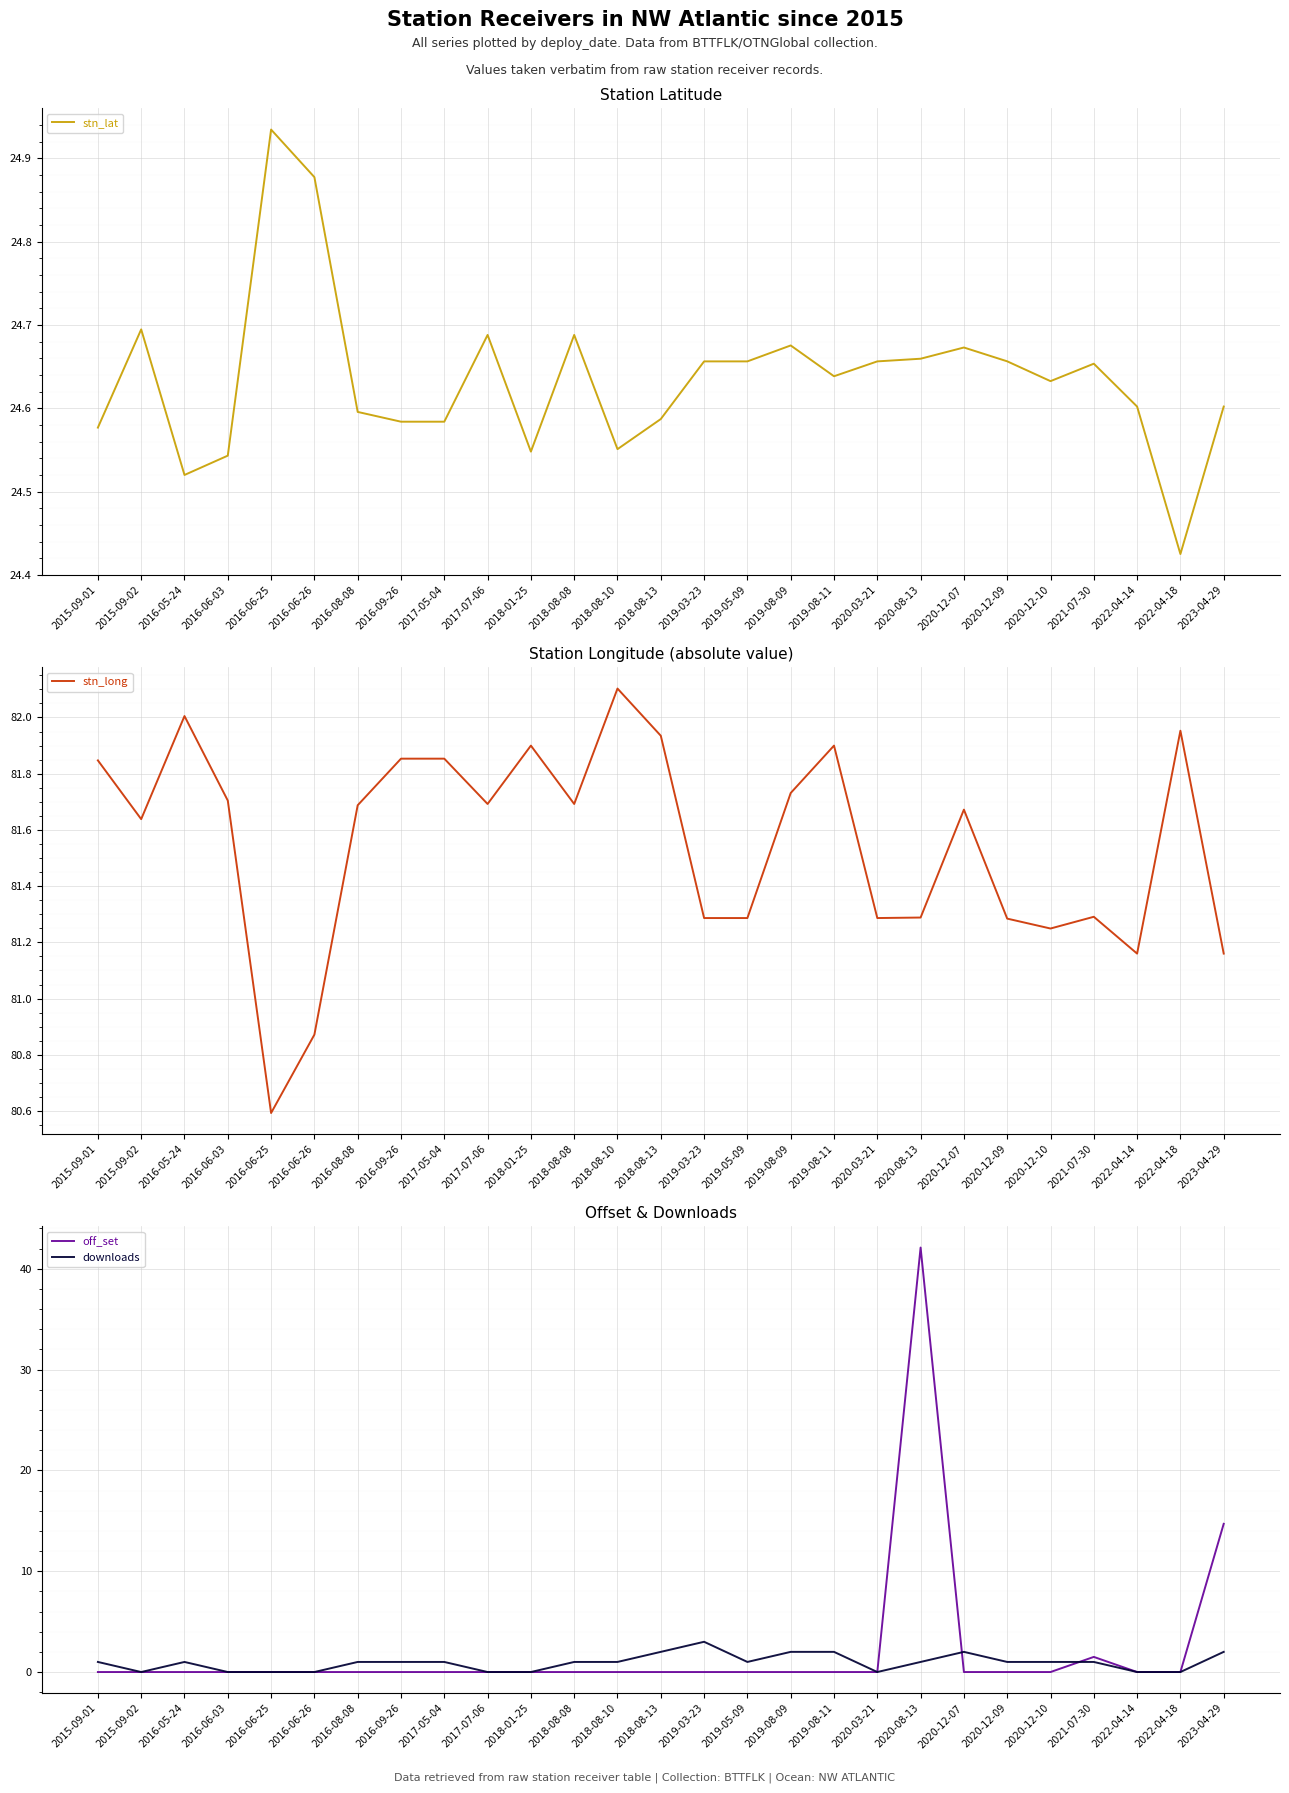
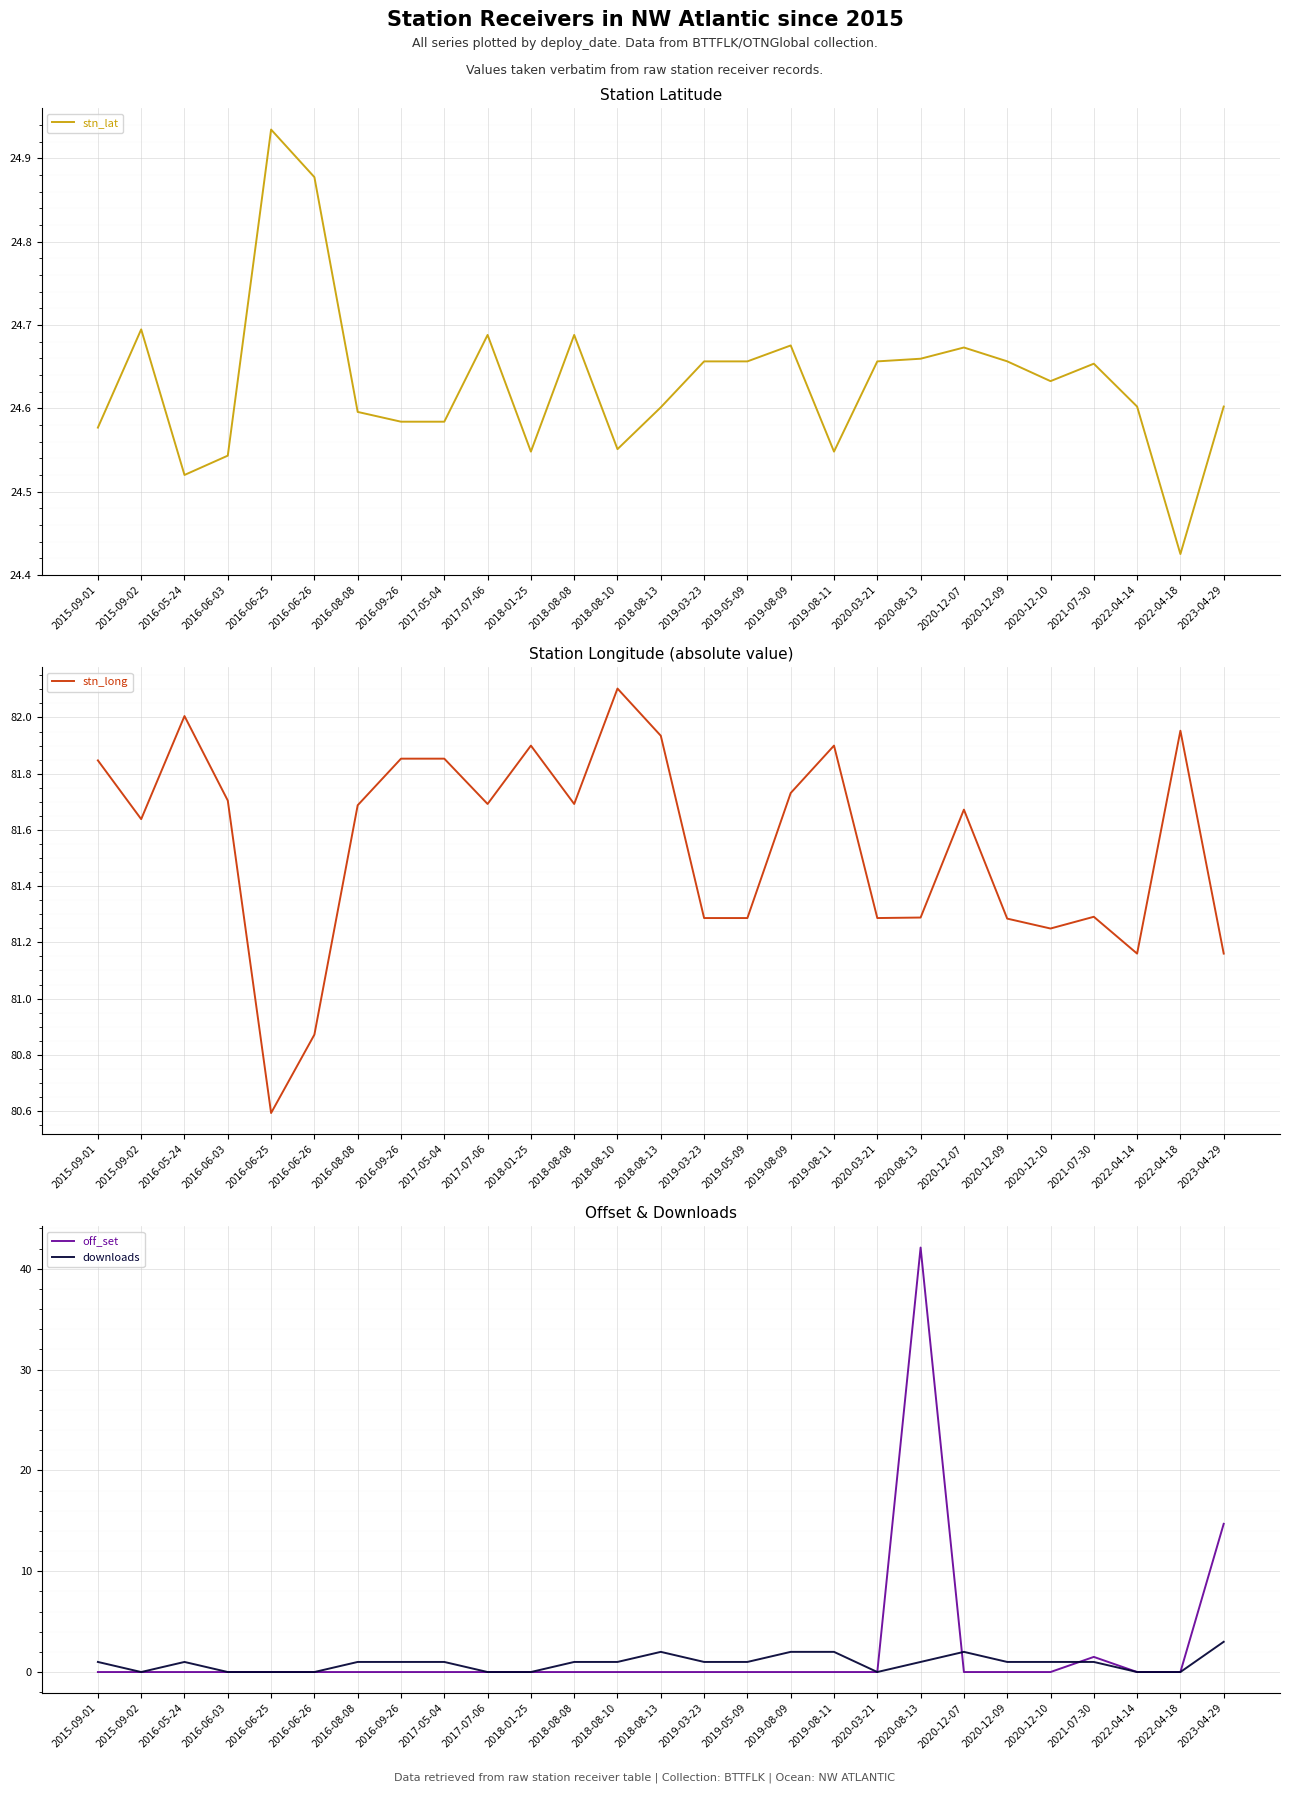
Station Latitude, 2018-08-13: 24.59 -> 24.60
Station Latitude, 2019-08-11: 24.64 -> 24.55
Offset & Downloads, downloads, 2019-03-23: 3 -> 1
Offset & Downloads, downloads, 2023-04-29: 2 -> 3
